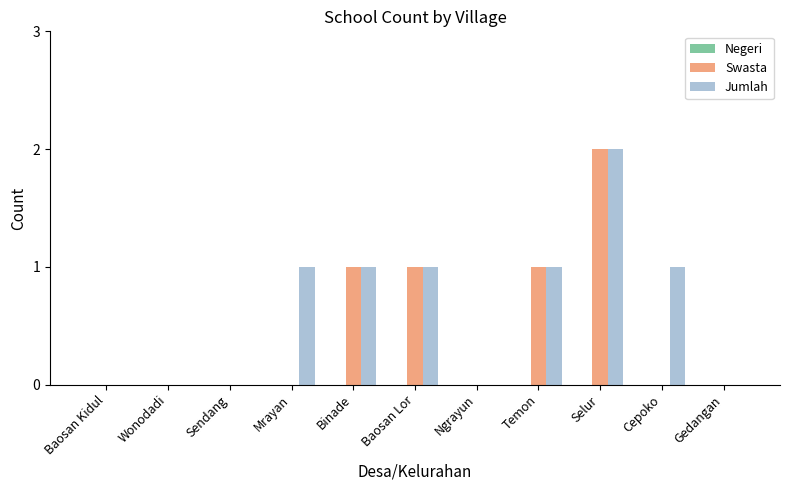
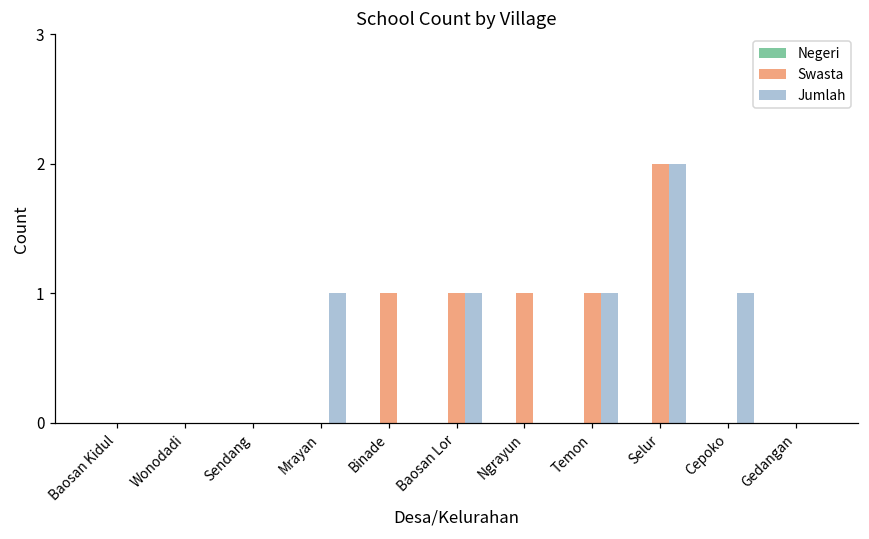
Jumlah, Binade: 1 -> 0
Swasta, Ngrayun: 0 -> 1
